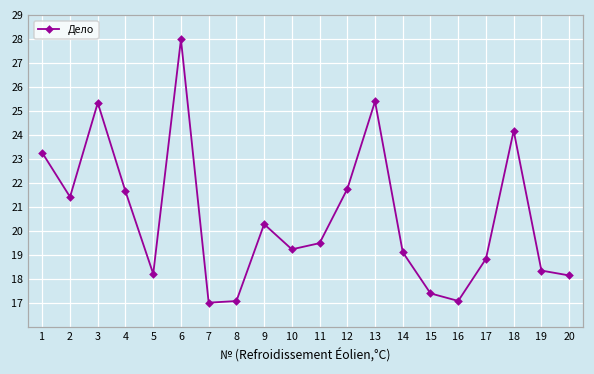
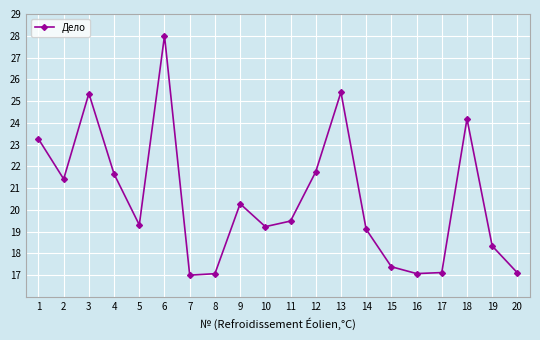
5: 18.2 -> 19.3
17: 18.8 -> 17.1
20: 18.1 -> 17.1
